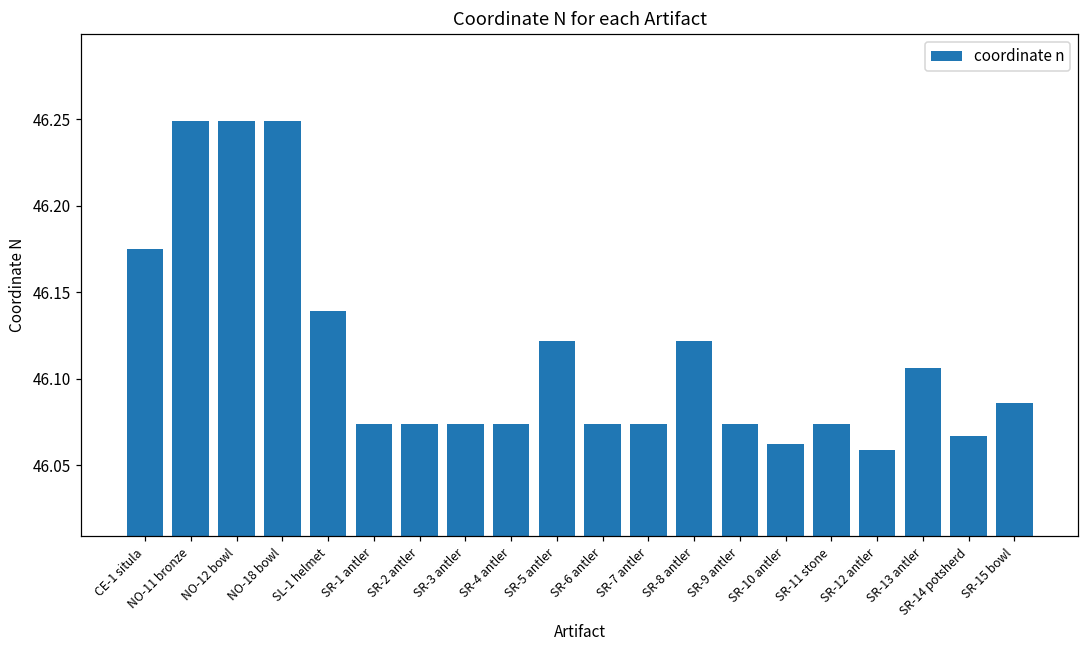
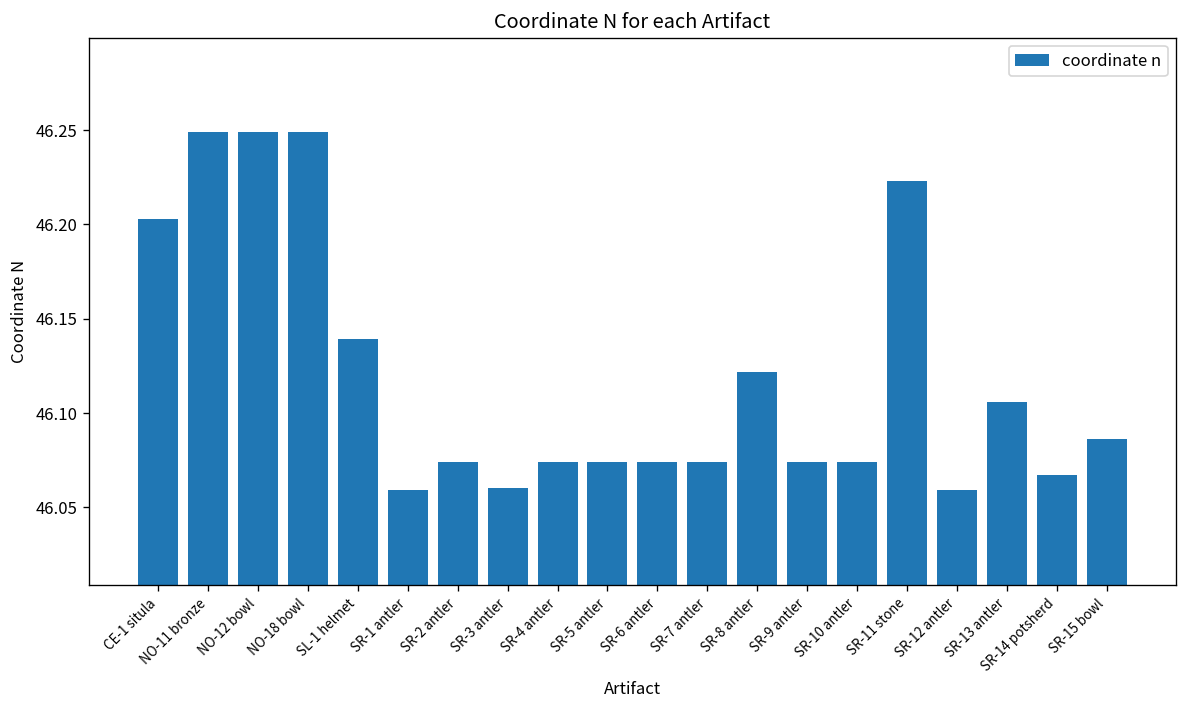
CE-1 situla: 46.175 -> 46.203
SR-1 antler: 46.074 -> 46.059
SR-3 antler: 46.074 -> 46.060
SR-5 antler: 46.122 -> 46.074
SR-10 antler: 46.062 -> 46.074
SR-11 stone: 46.074 -> 46.223
